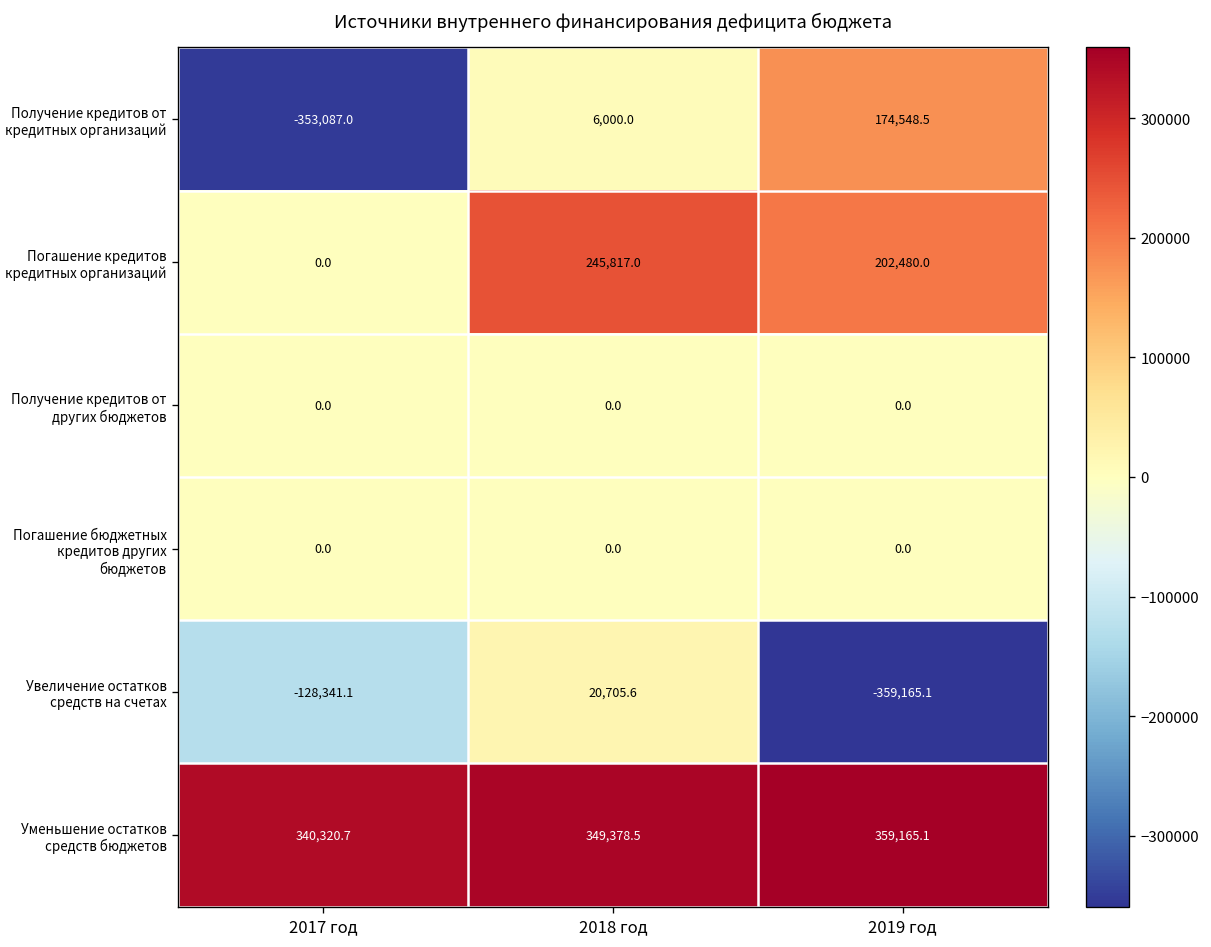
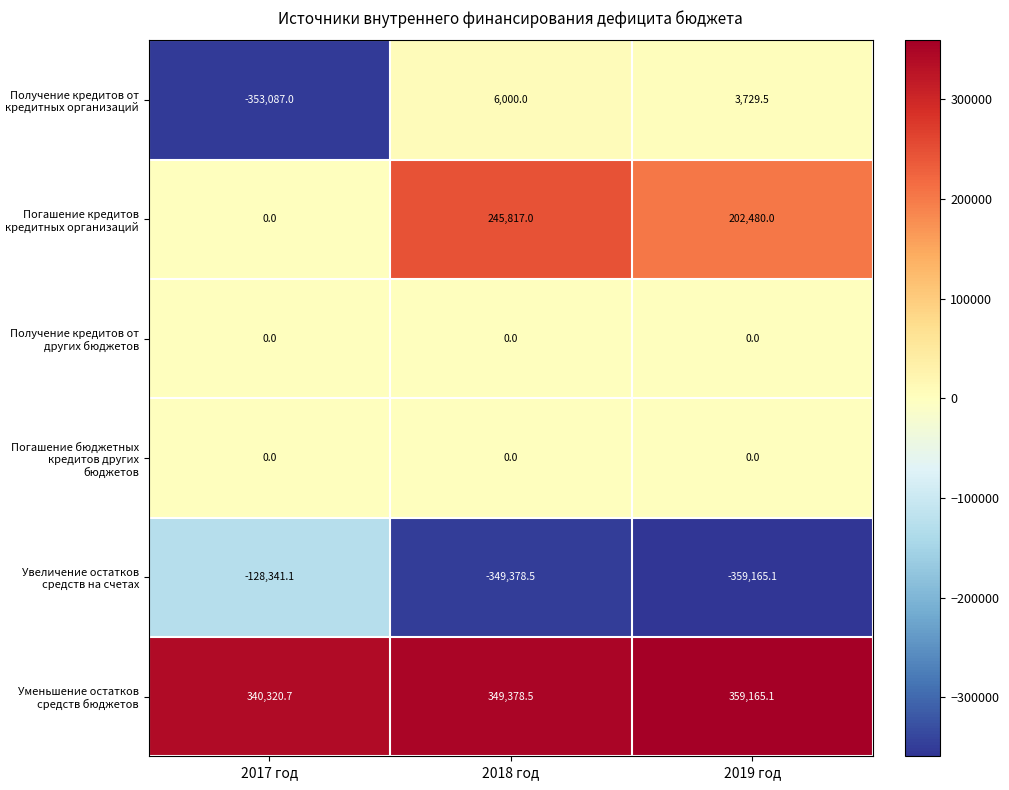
Получение кредитов от кредитных организаций, 2019 год: 174,548.5 -> 3,729.5
Увеличение остатков средств на счетах, 2018 год: 20,705.6 -> -349,378.5
